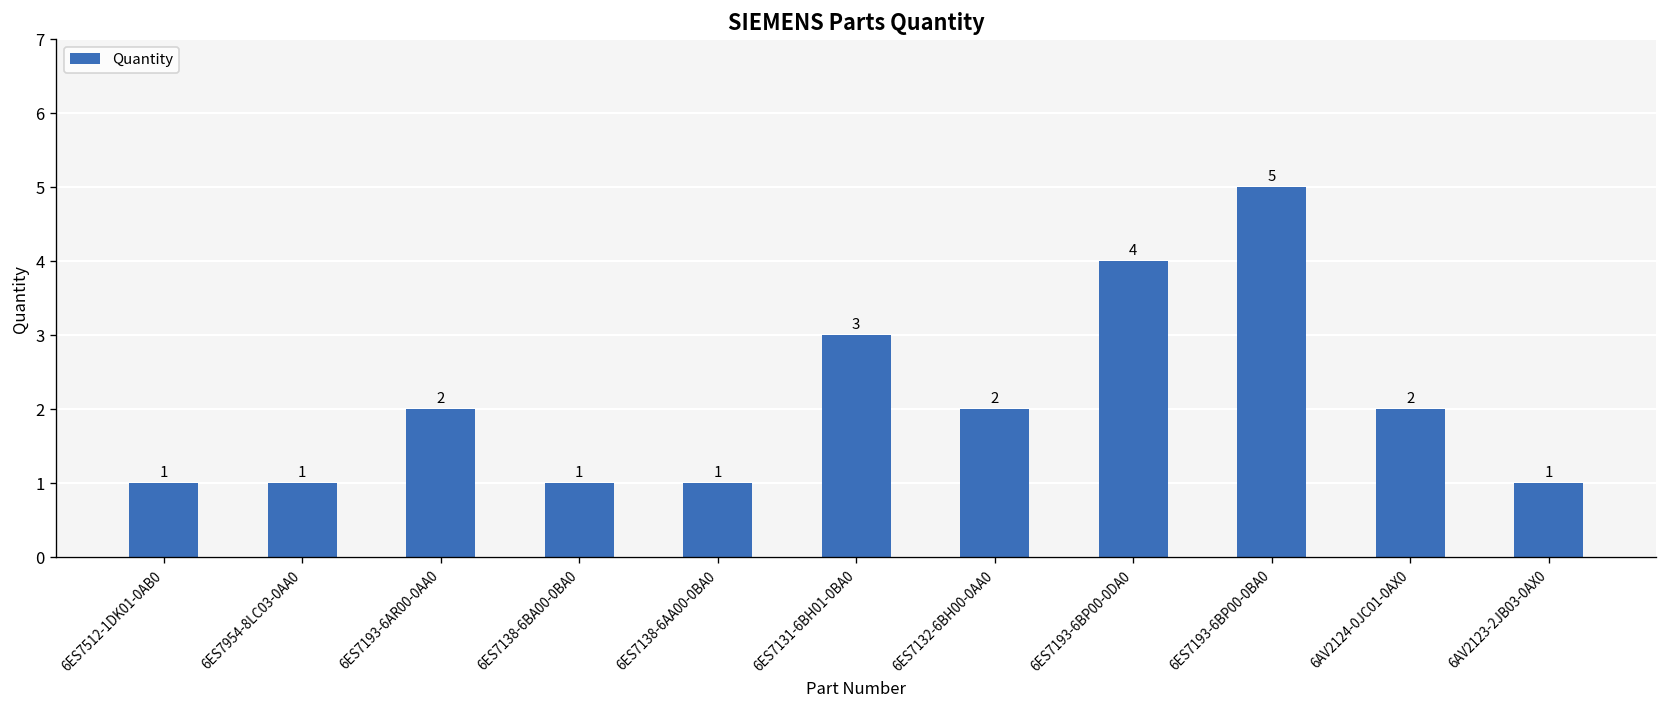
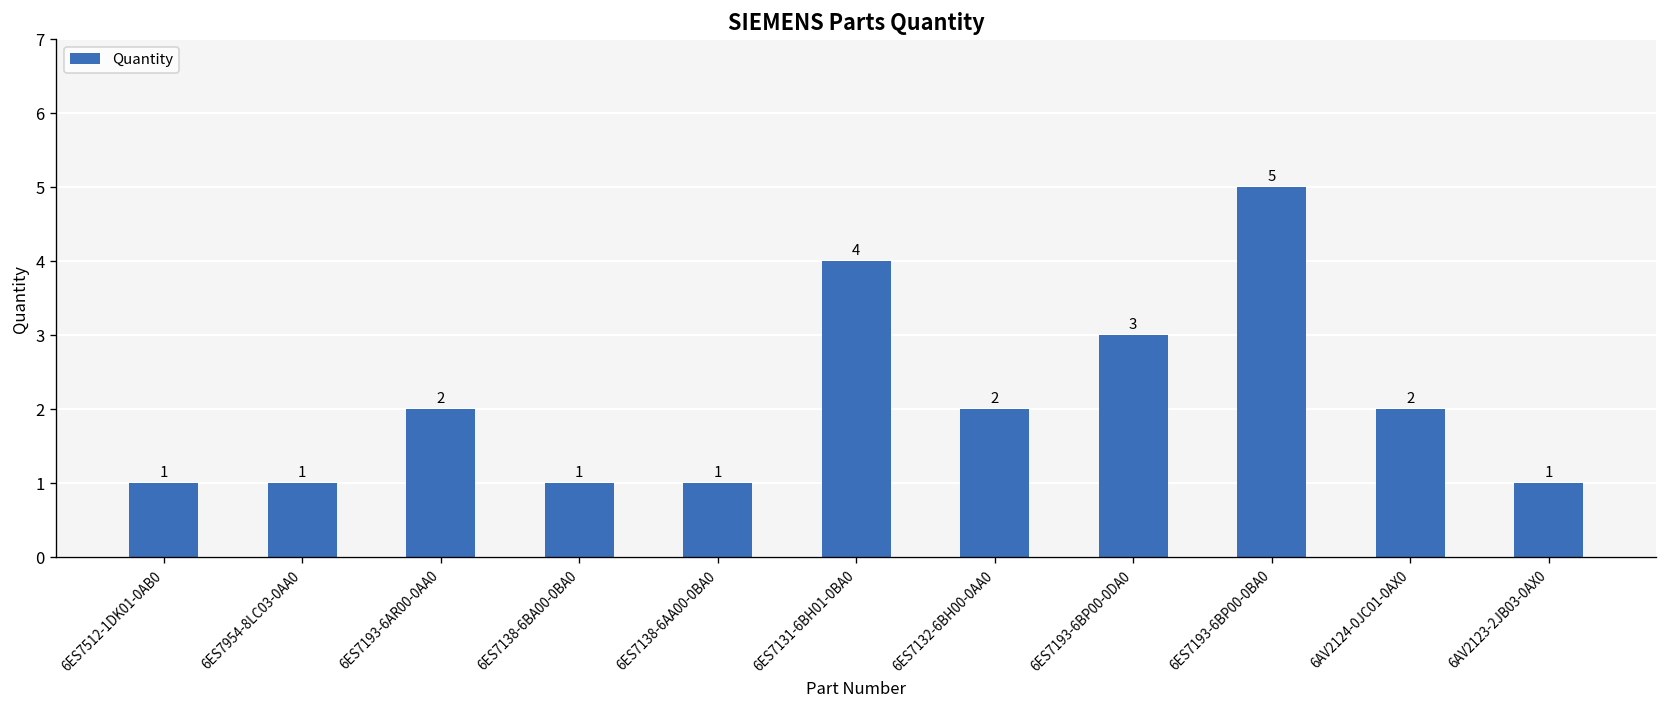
6ES7131-6BH01-0BA0: 3 -> 4
6ES7193-6BP00-0DA0: 4 -> 3
